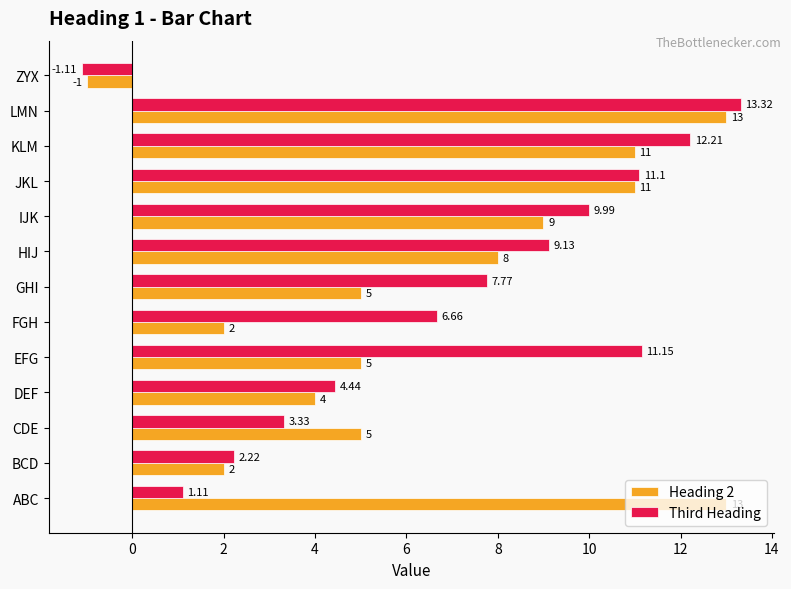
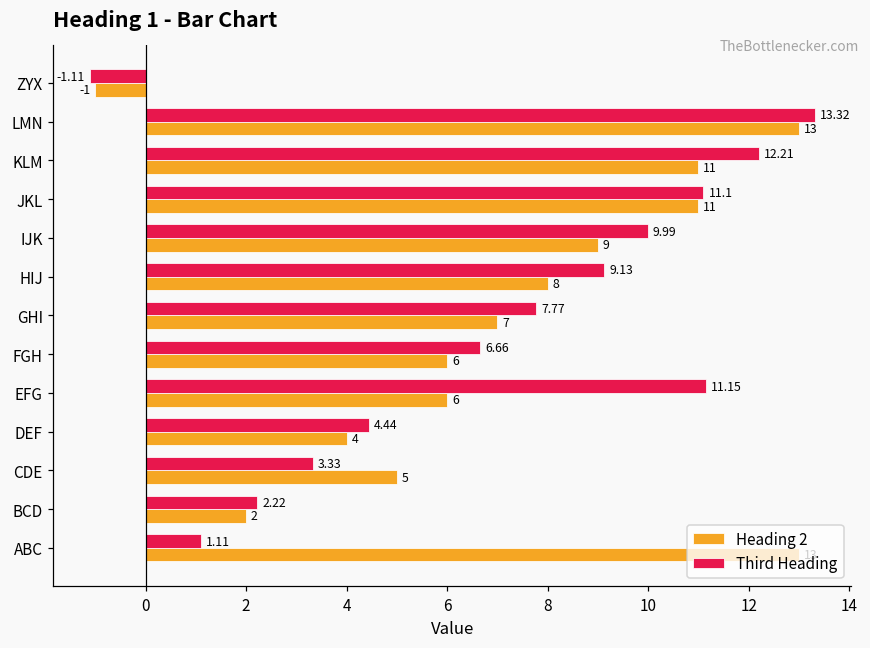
Heading 2, GHI: 5 -> 7
Heading 2, FGH: 2 -> 6
Heading 2, EFG: 5 -> 6
